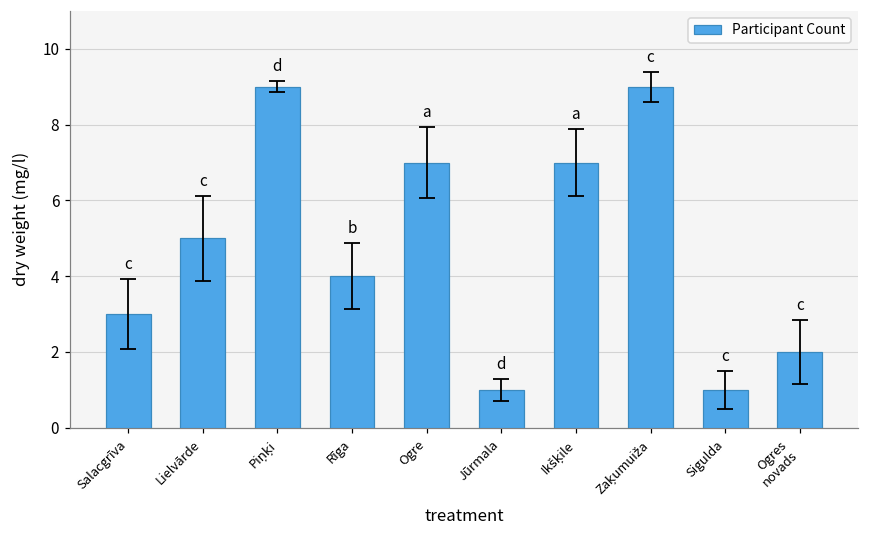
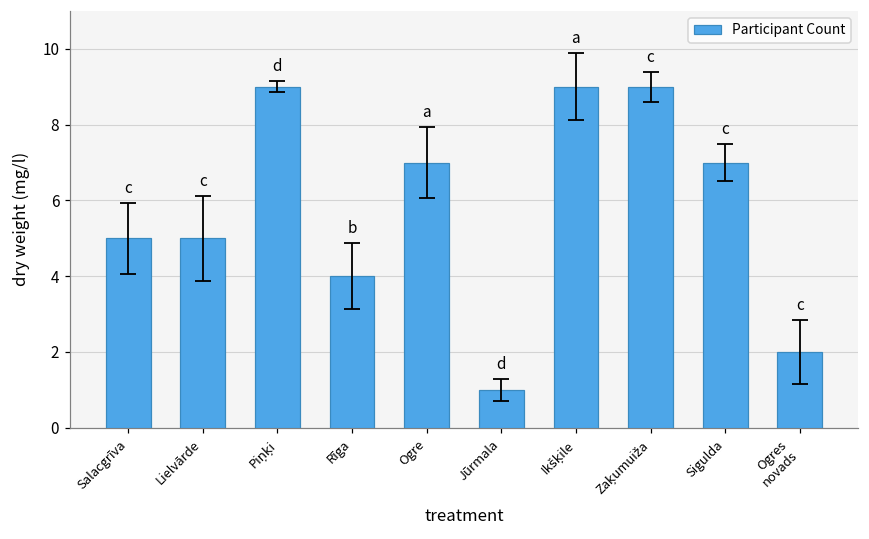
Participant Count, Salacgrīva: 3 -> 5
Participant Count, Ikšķile: 7 -> 9
Participant Count, Sigulda: 1 -> 7
